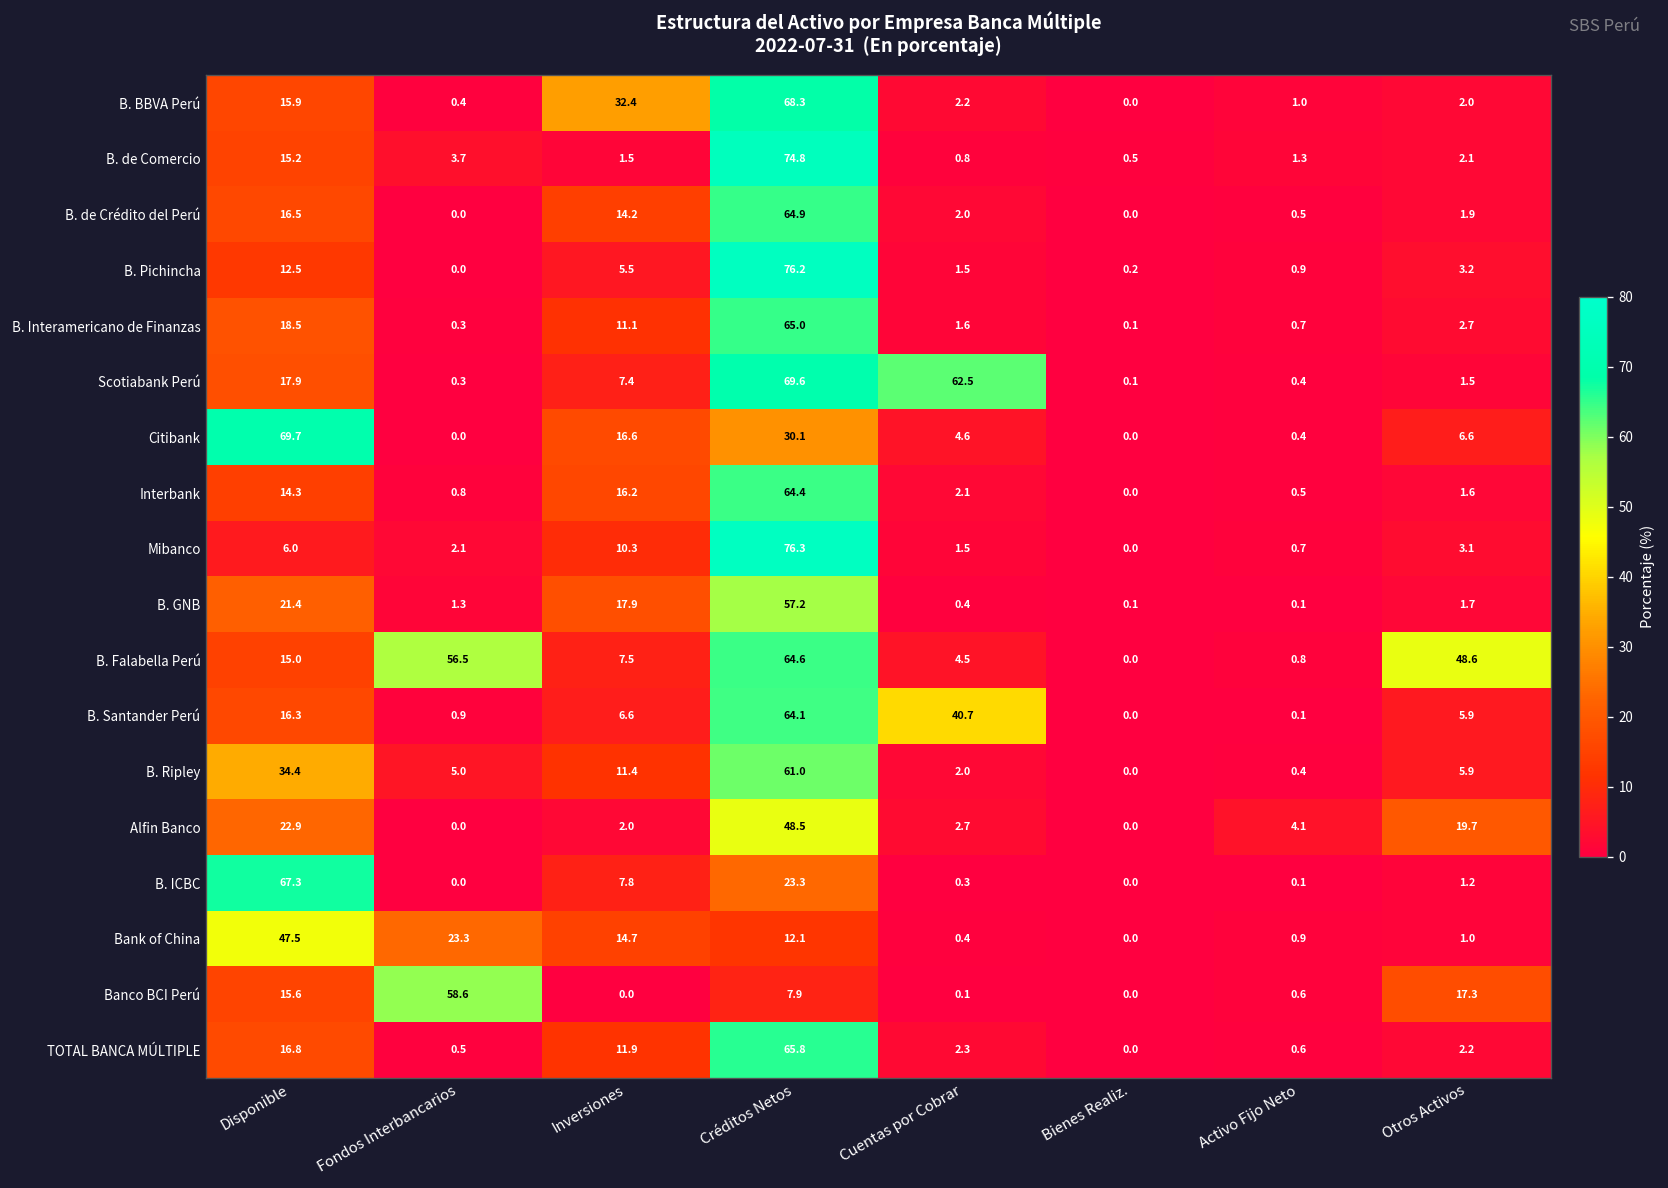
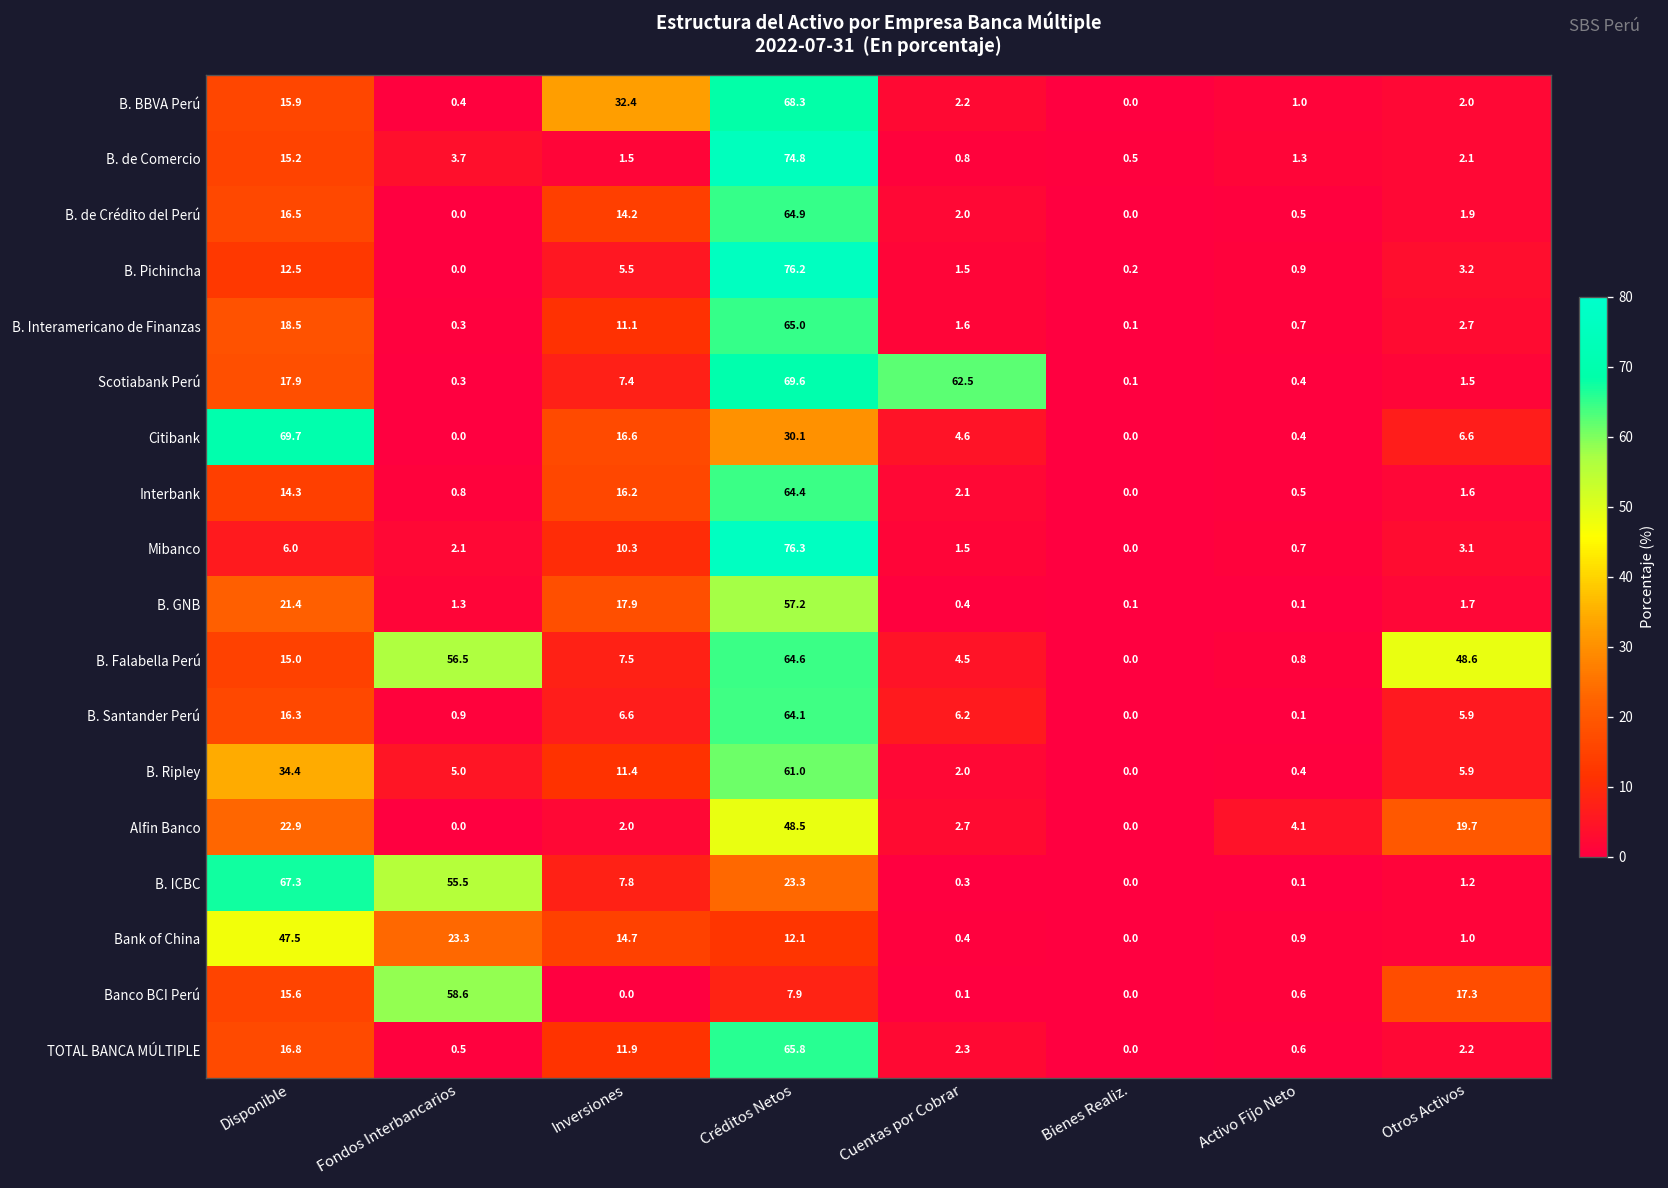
B. Santander Perú, Cuentas por Cobrar: 40.7 -> 6.2
B. ICBC, Fondos Interbancarios: 0.0 -> 55.5
